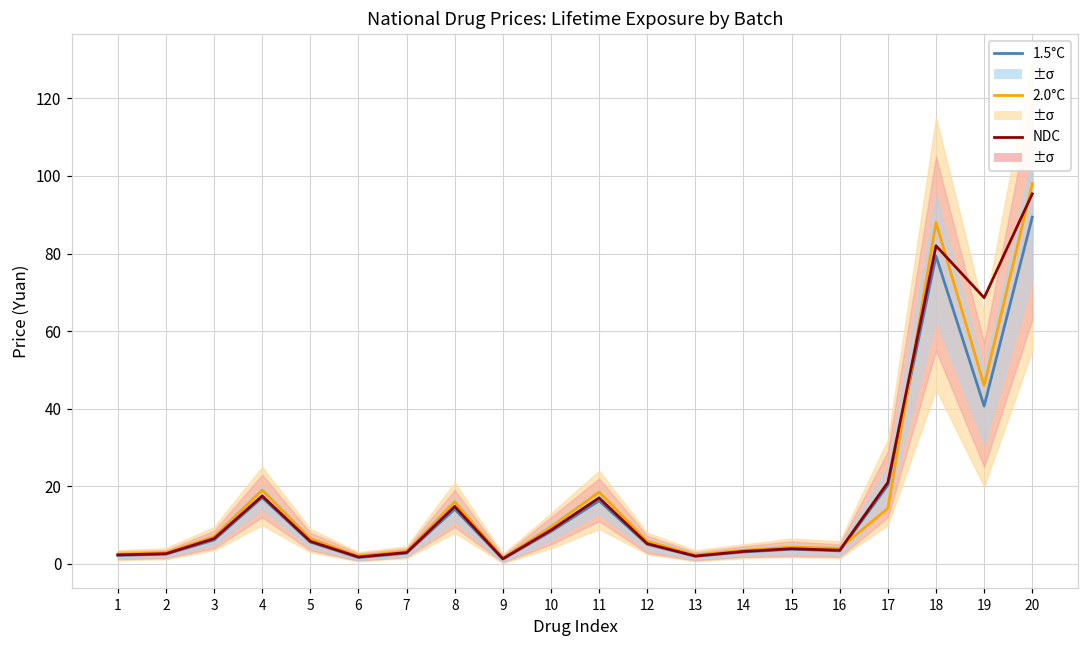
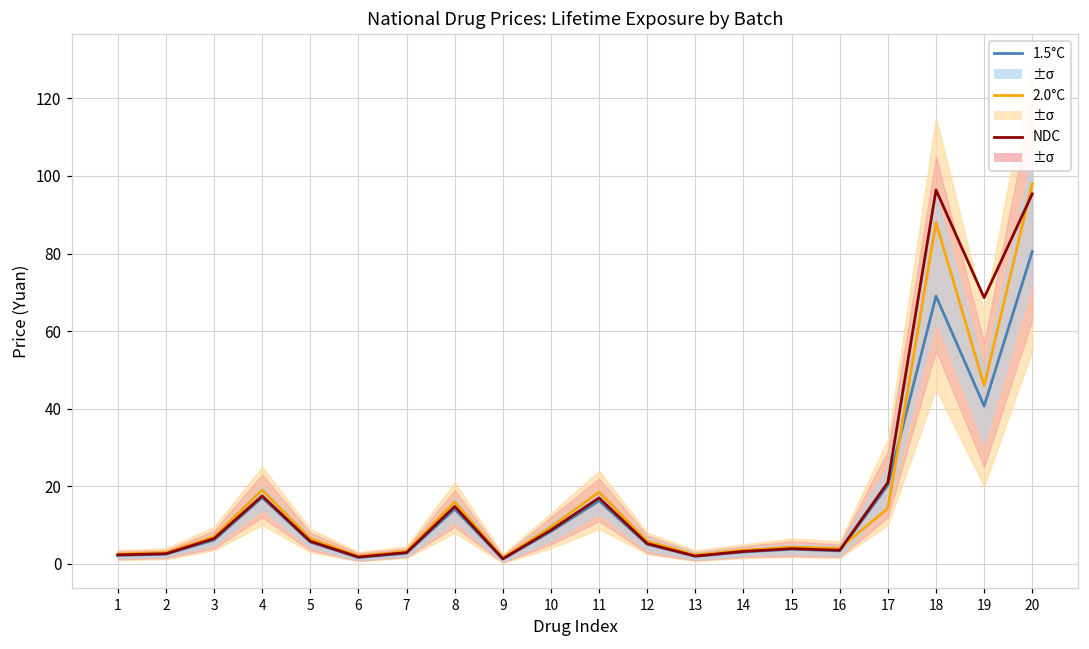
1.5°C, 18: 79 -> 69
NDC, 18: 82 -> 96
1.5°C, 20: 89 -> 81
